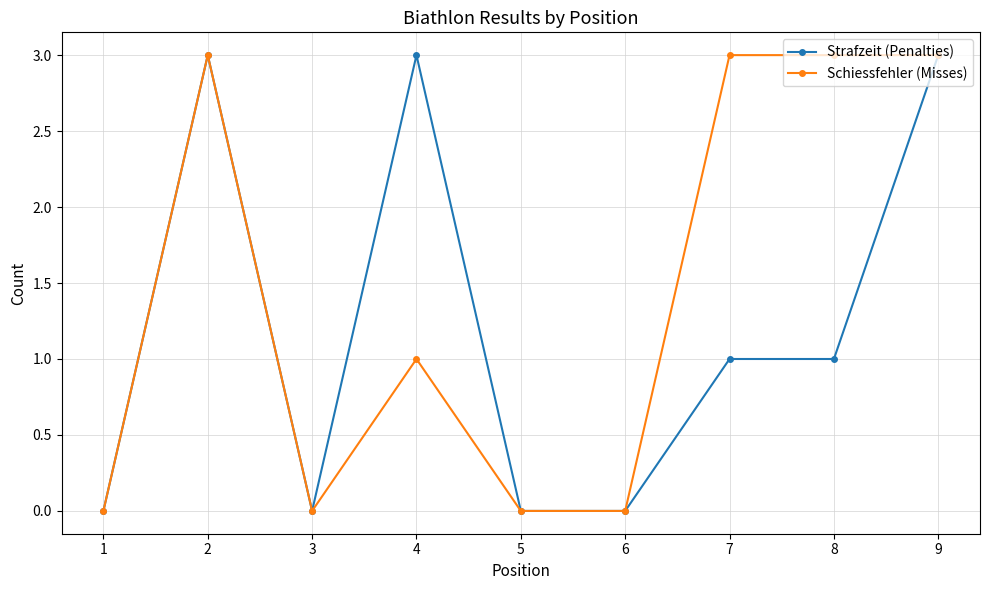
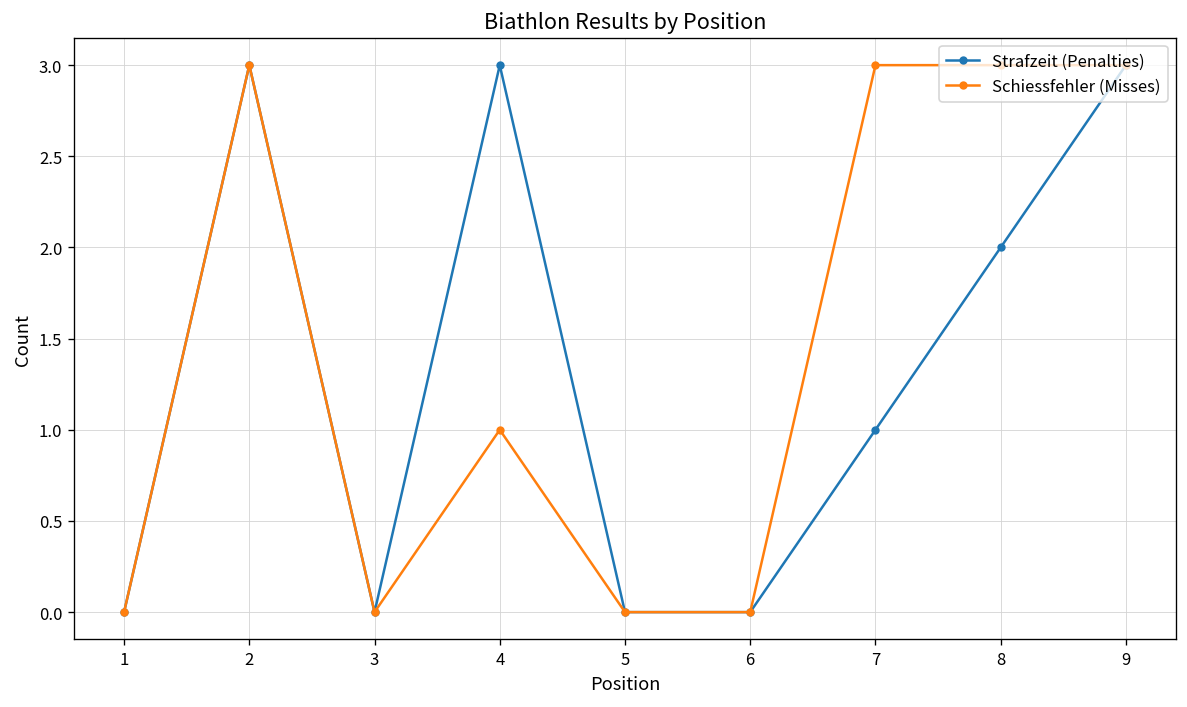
Strafzeit (Penalties), 8: 1 -> 2
